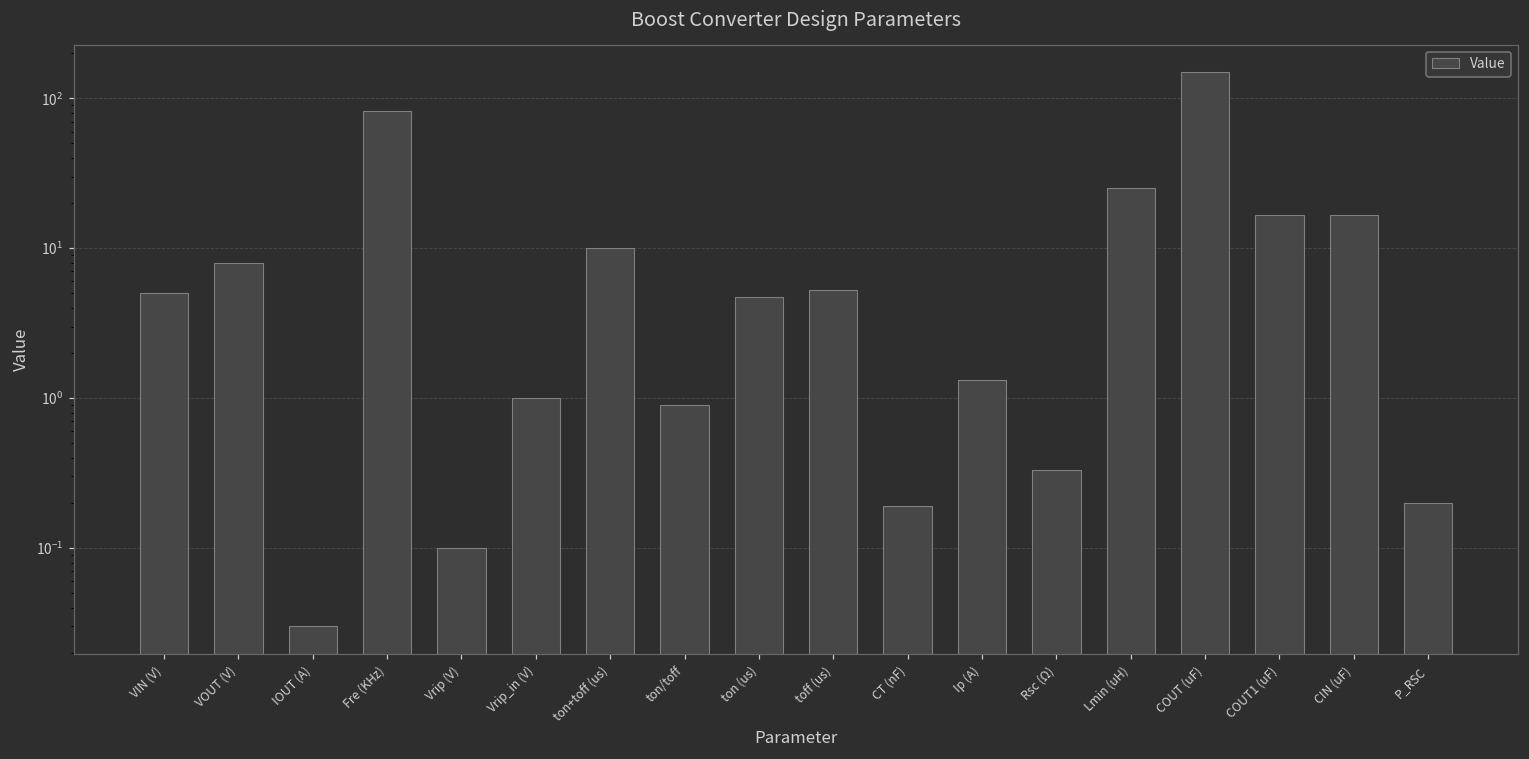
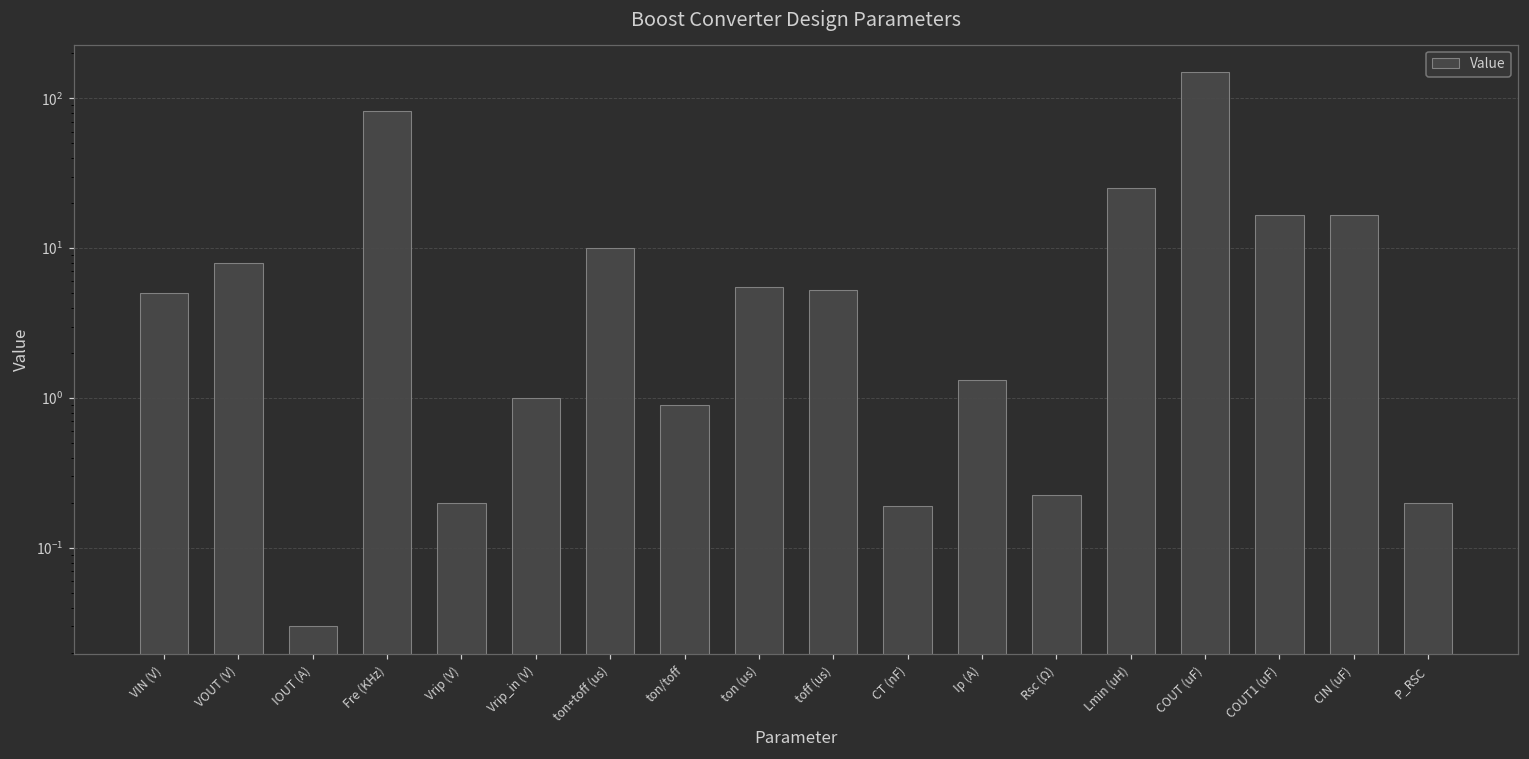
Vrip (V): 0.1 -> 0.2
ton (us): 4.7 -> 5.5
Rsc (Ω): 0.33 -> 0.23
